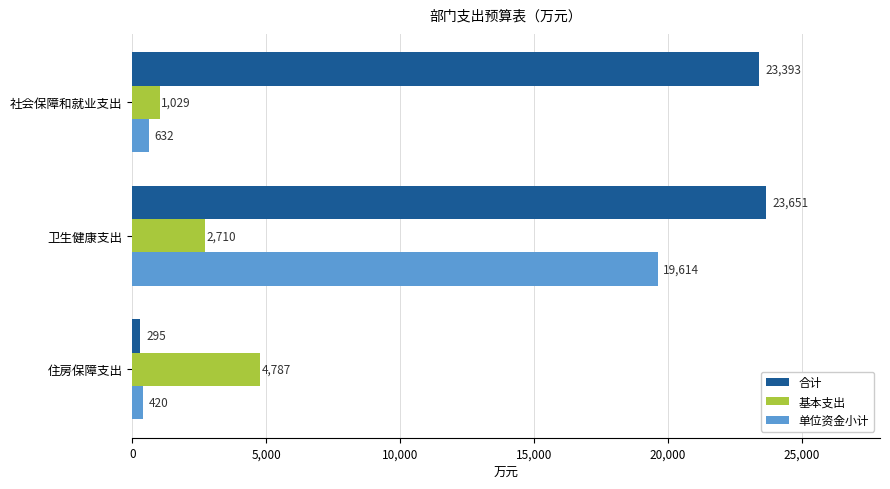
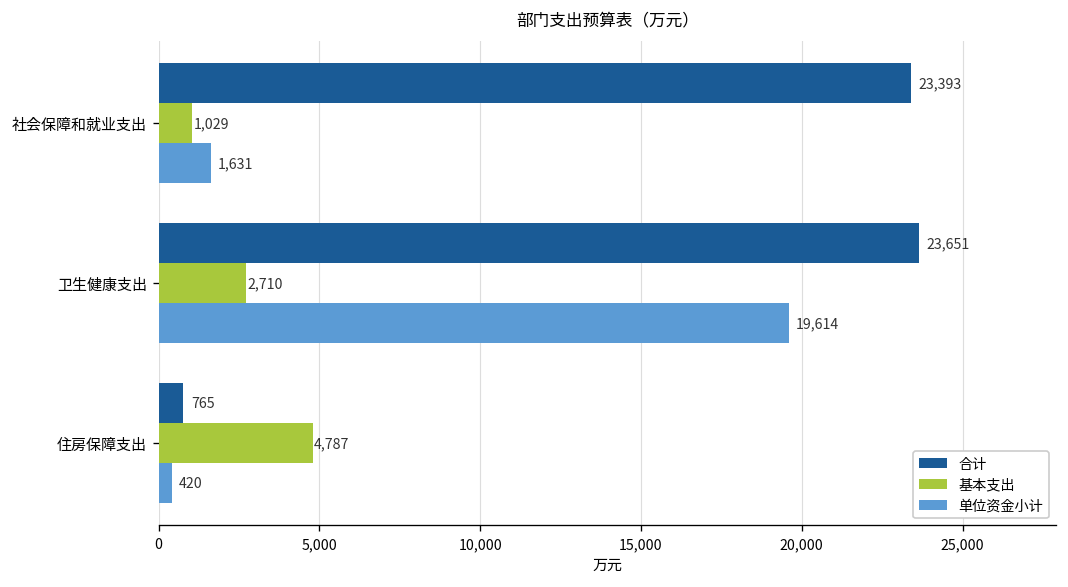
单位资金小计, 社会保障和就业支出: 632 -> 1,631
合计, 住房保障支出: 295 -> 765
